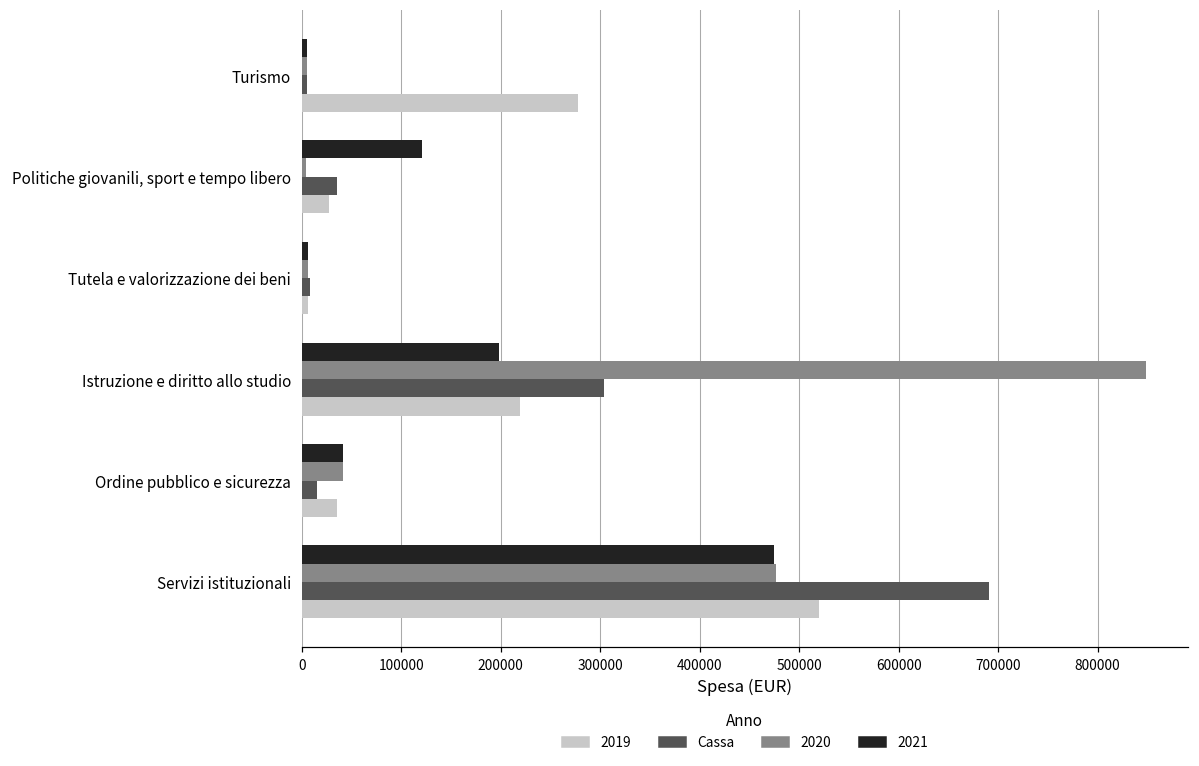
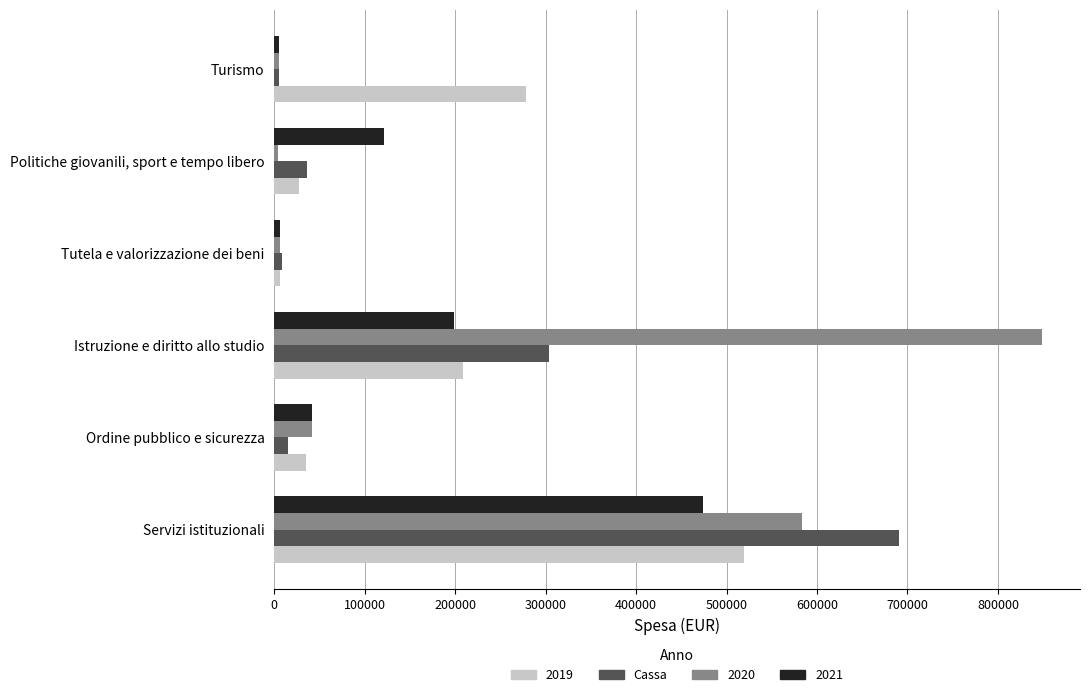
2019, Istruzione e diritto allo studio: 220000 -> 210000
2020, Servizi istituzionali: 480000 -> 580000
